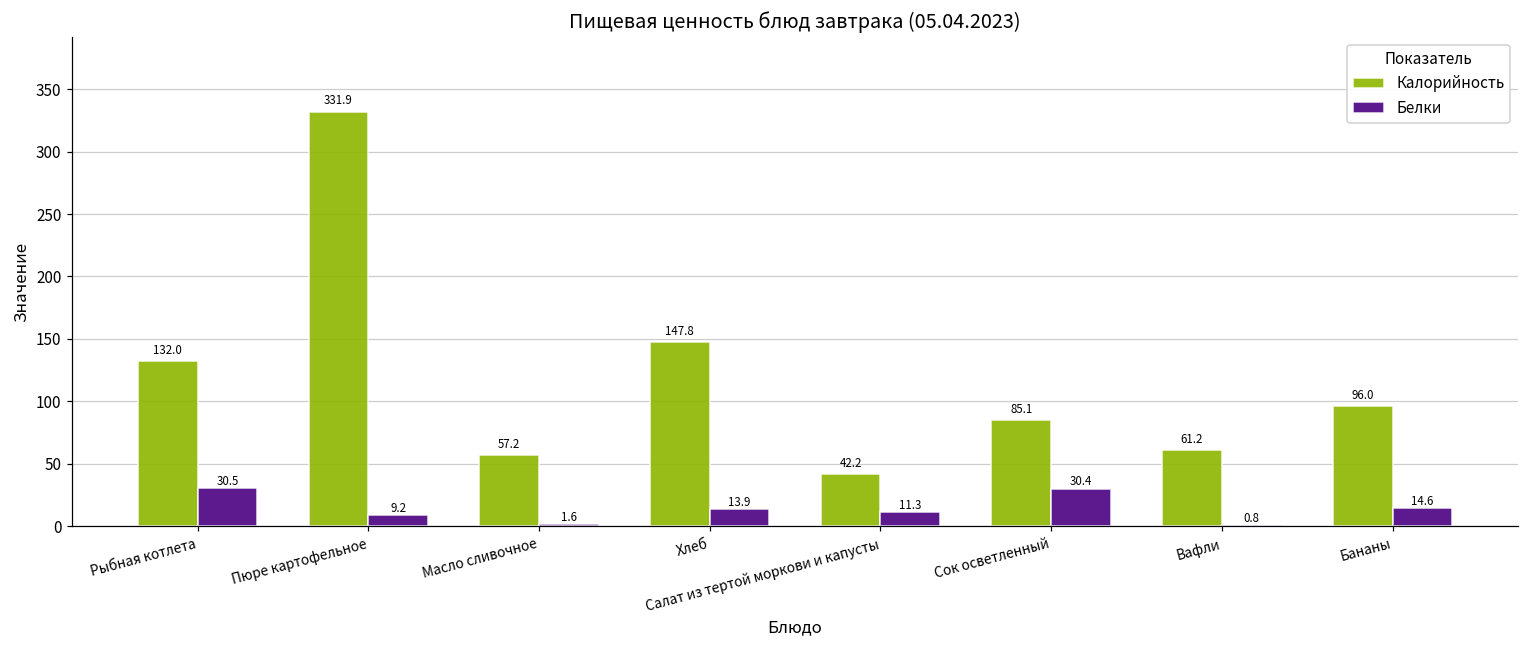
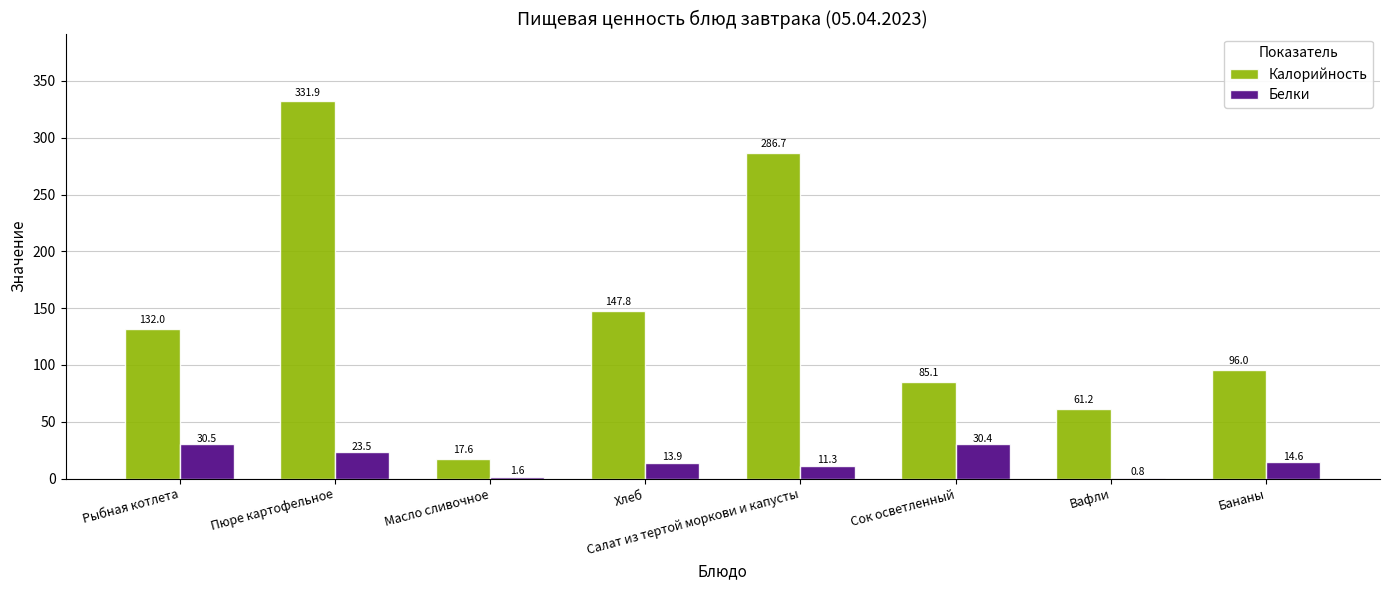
Белки, Пюре картофельное: 9.2 -> 23.5
Калорийность, Масло сливочное: 57.2 -> 17.6
Калорийность, Салат из тертой моркови и капусты: 42.2 -> 286.7
